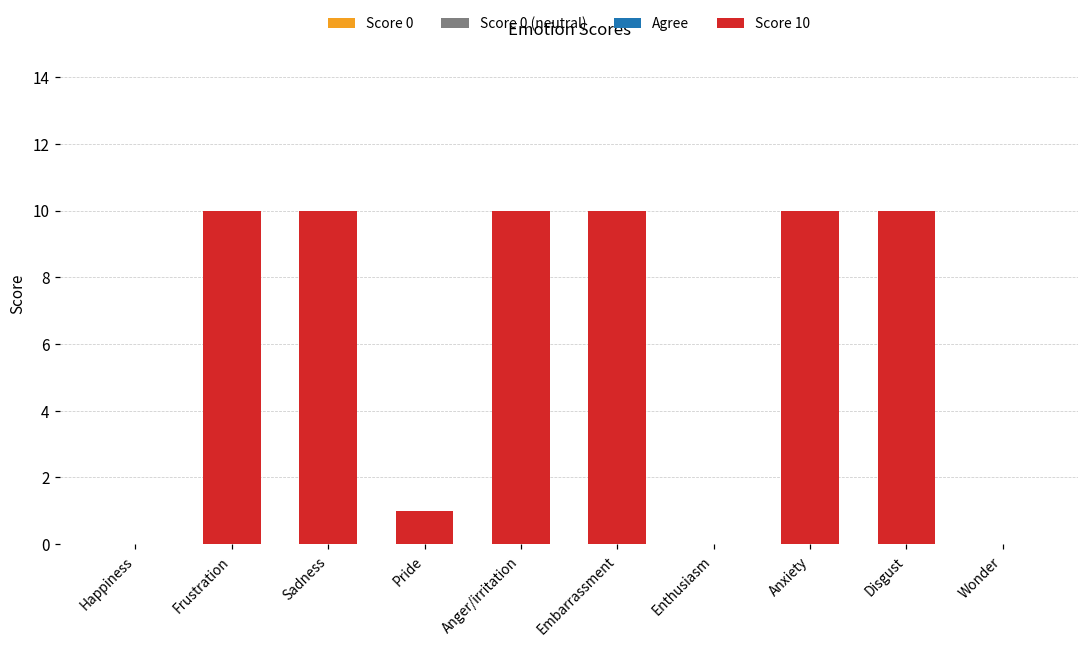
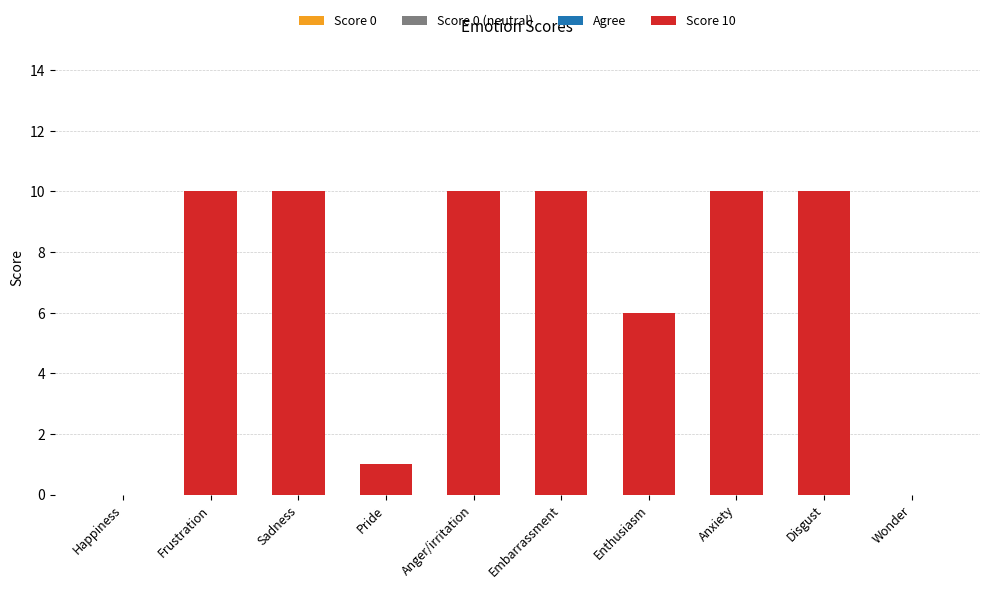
Enthusiasm: 0 -> 6
